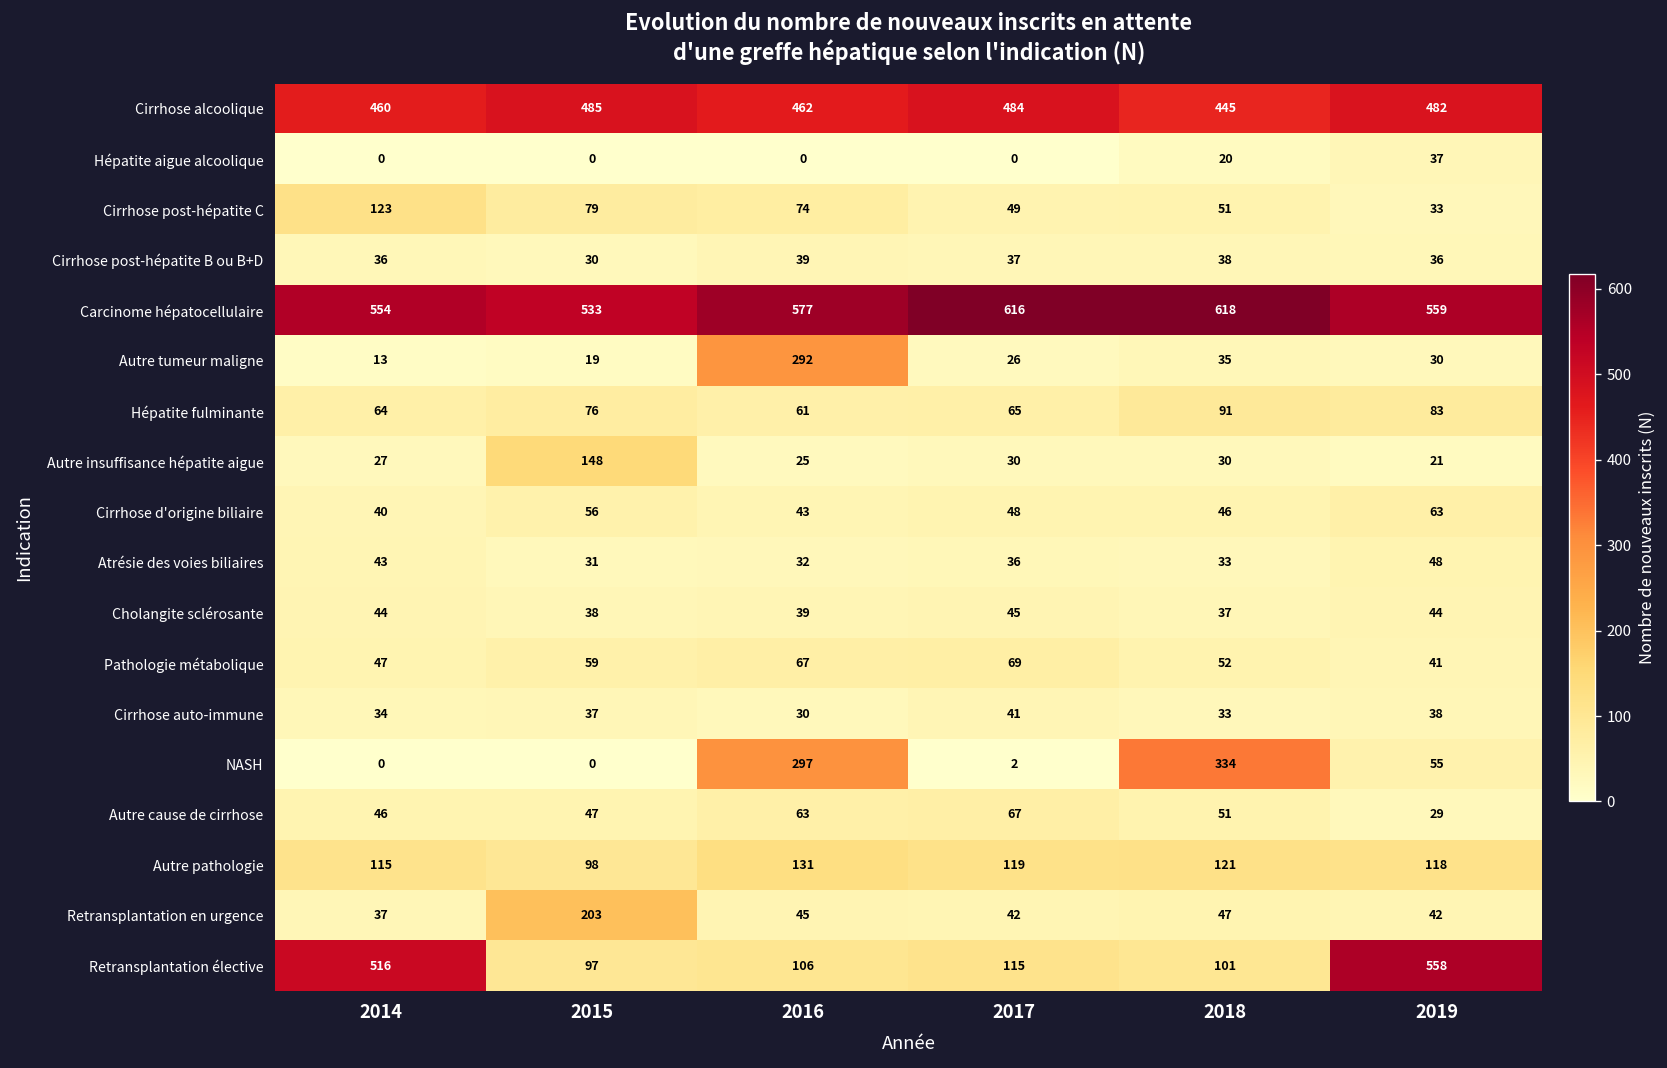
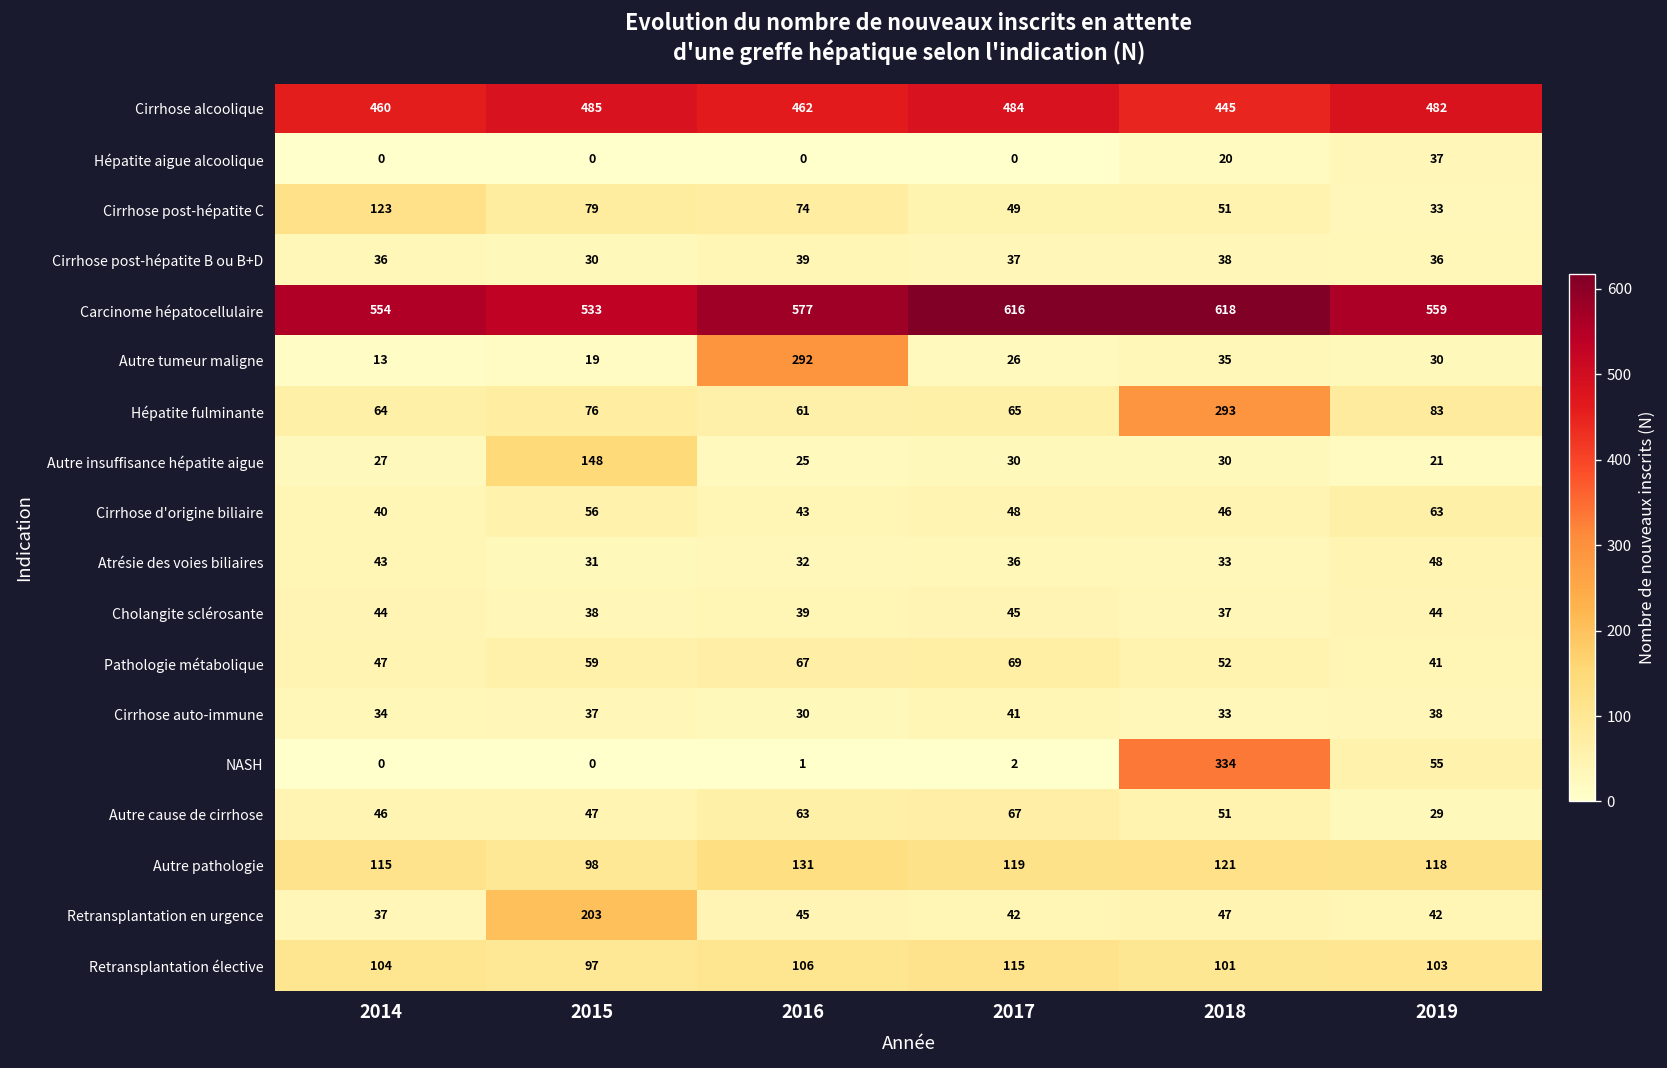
Hépatite fulminante, 2018: 91 -> 293
NASH, 2016: 297 -> 1
Retransplantation élective, 2014: 516 -> 104
Retransplantation élective, 2019: 558 -> 103
